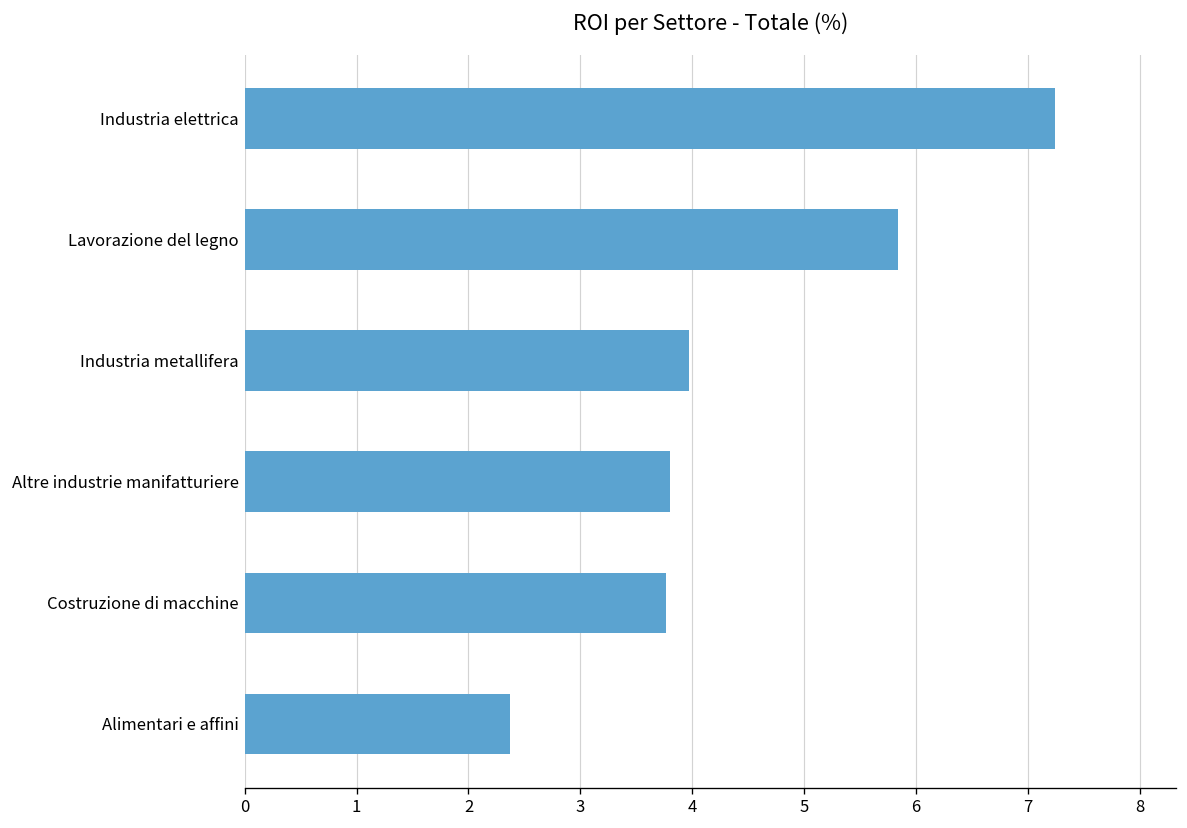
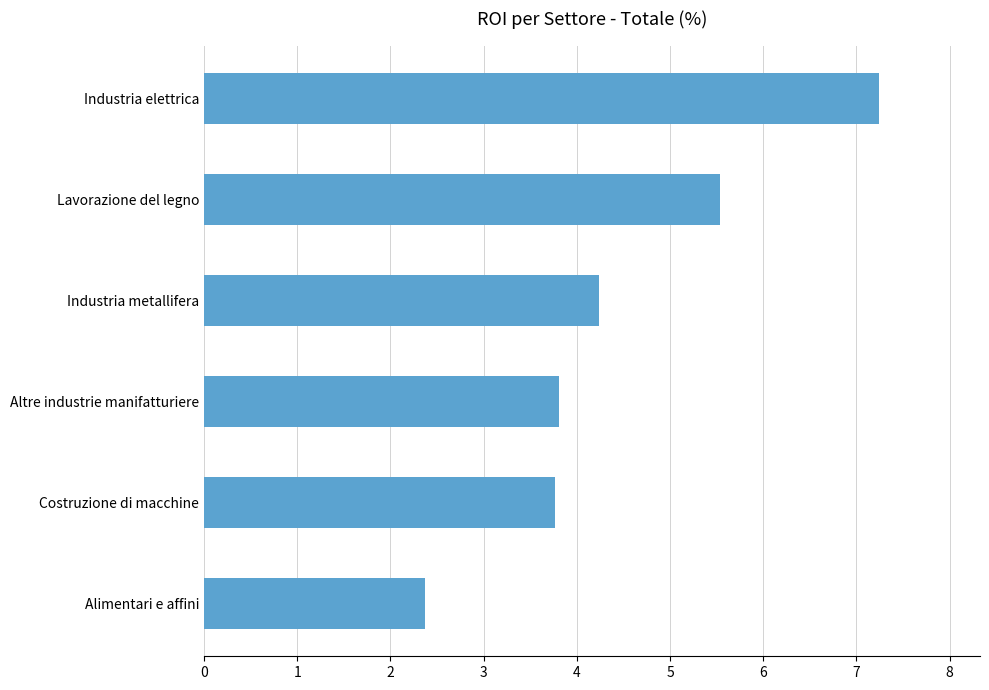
Lavorazione del legno: 5.8 -> 5.5
Industria metallifera: 4.0 -> 4.2
